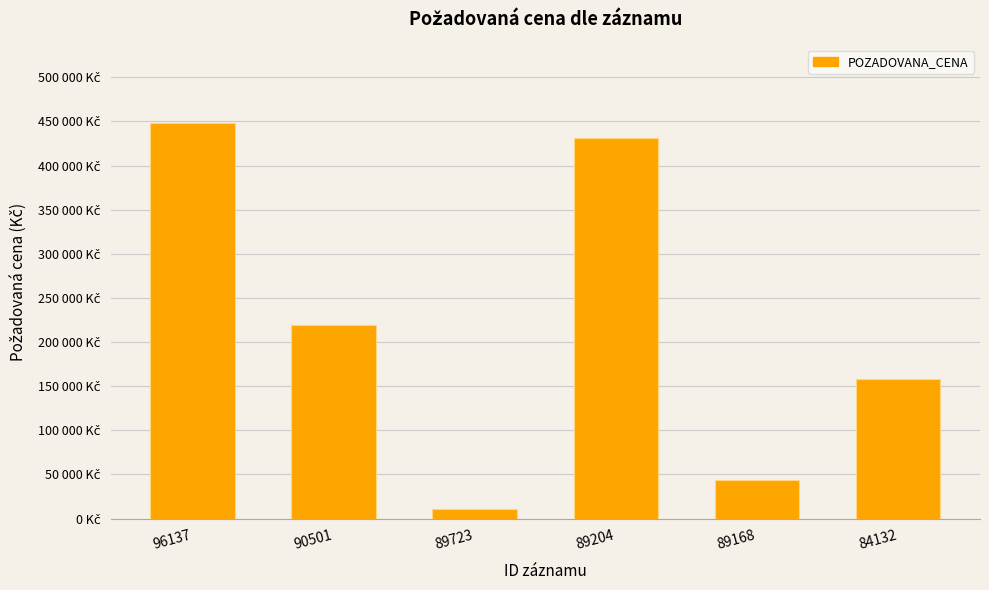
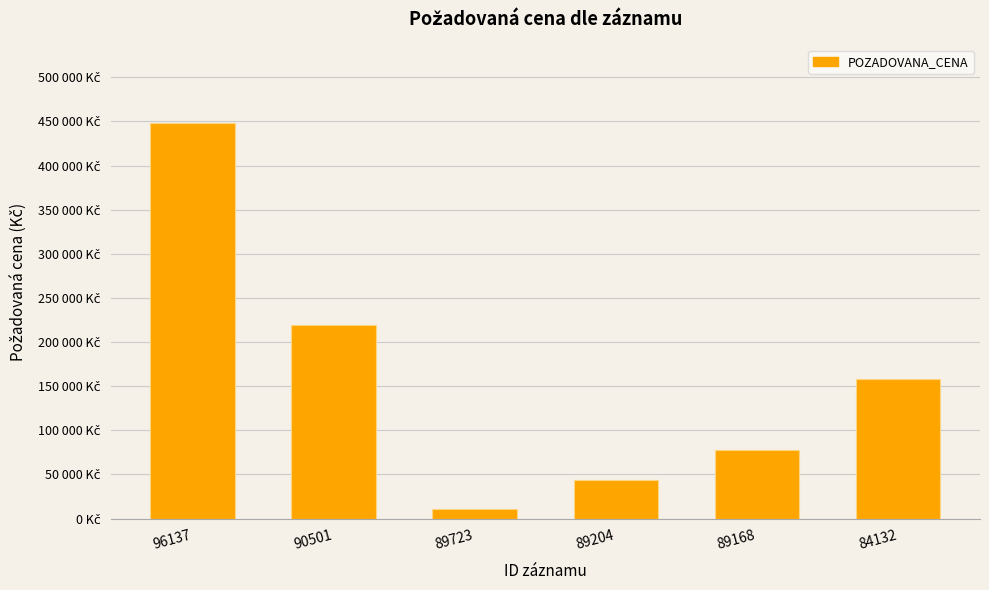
89204: 430000 Kč -> 40000 Kč
89168: 40000 Kč -> 80000 Kč
